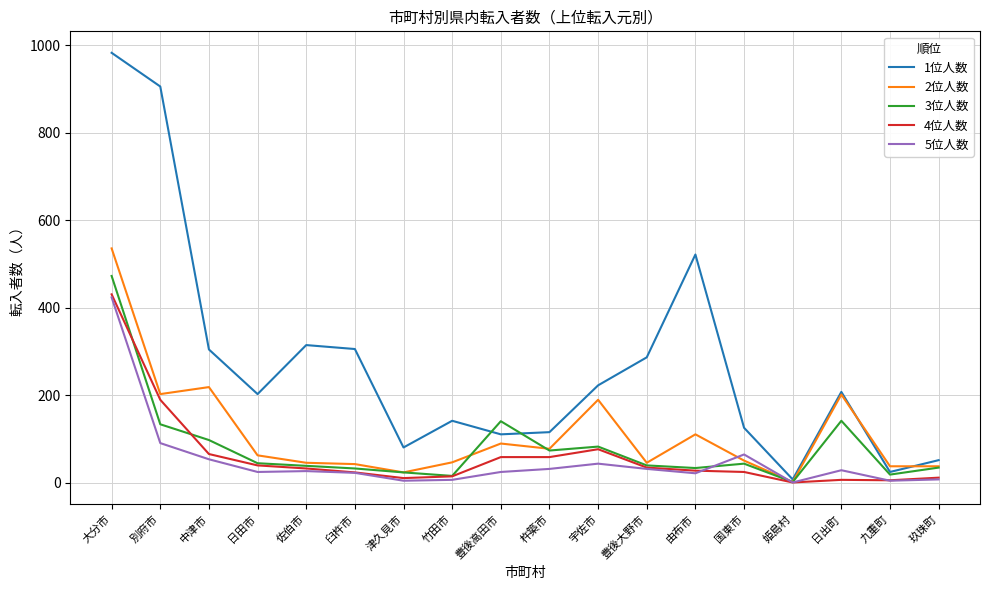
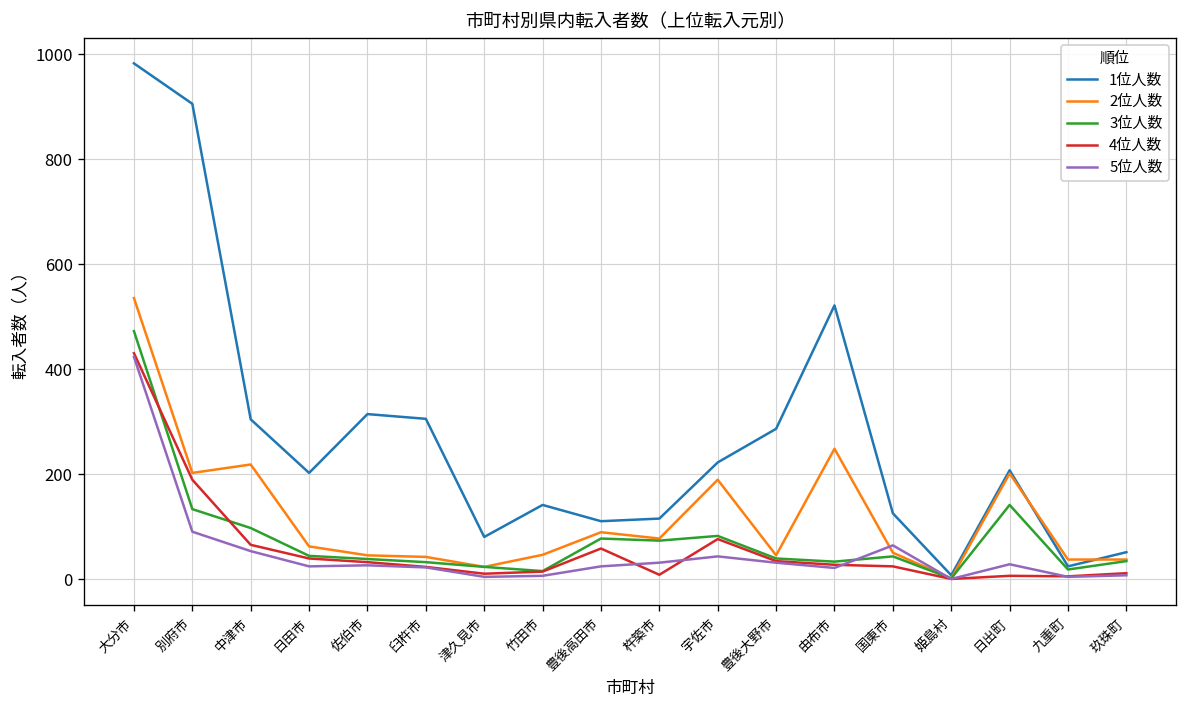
3位人数, 豊後高田市: 140 -> 80
4位人数, 杵築市: 60 -> 10
2位人数, 由布市: 110 -> 250
